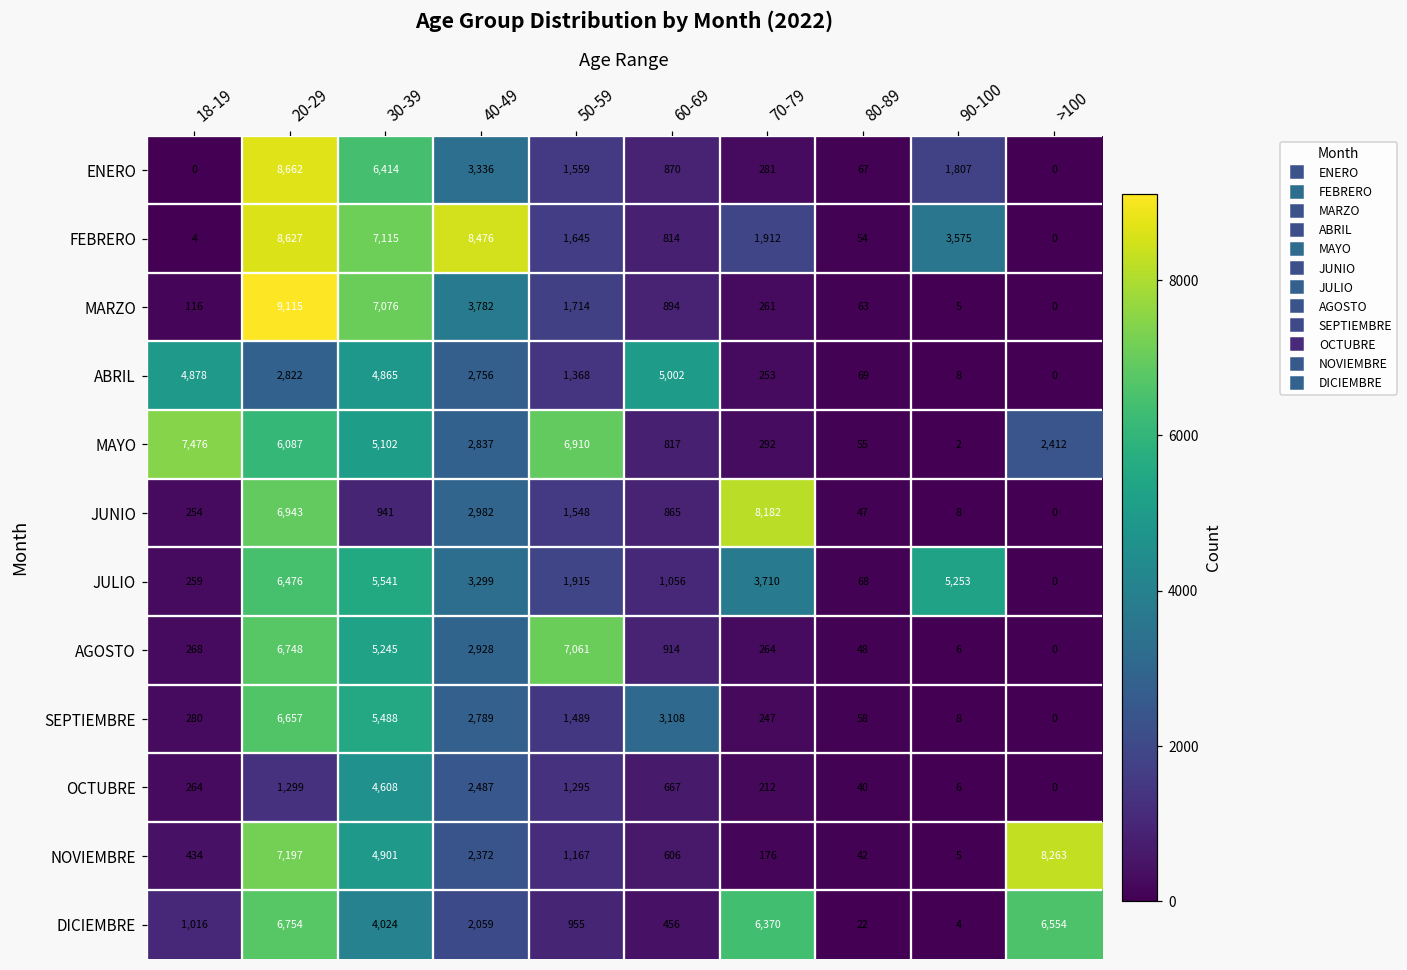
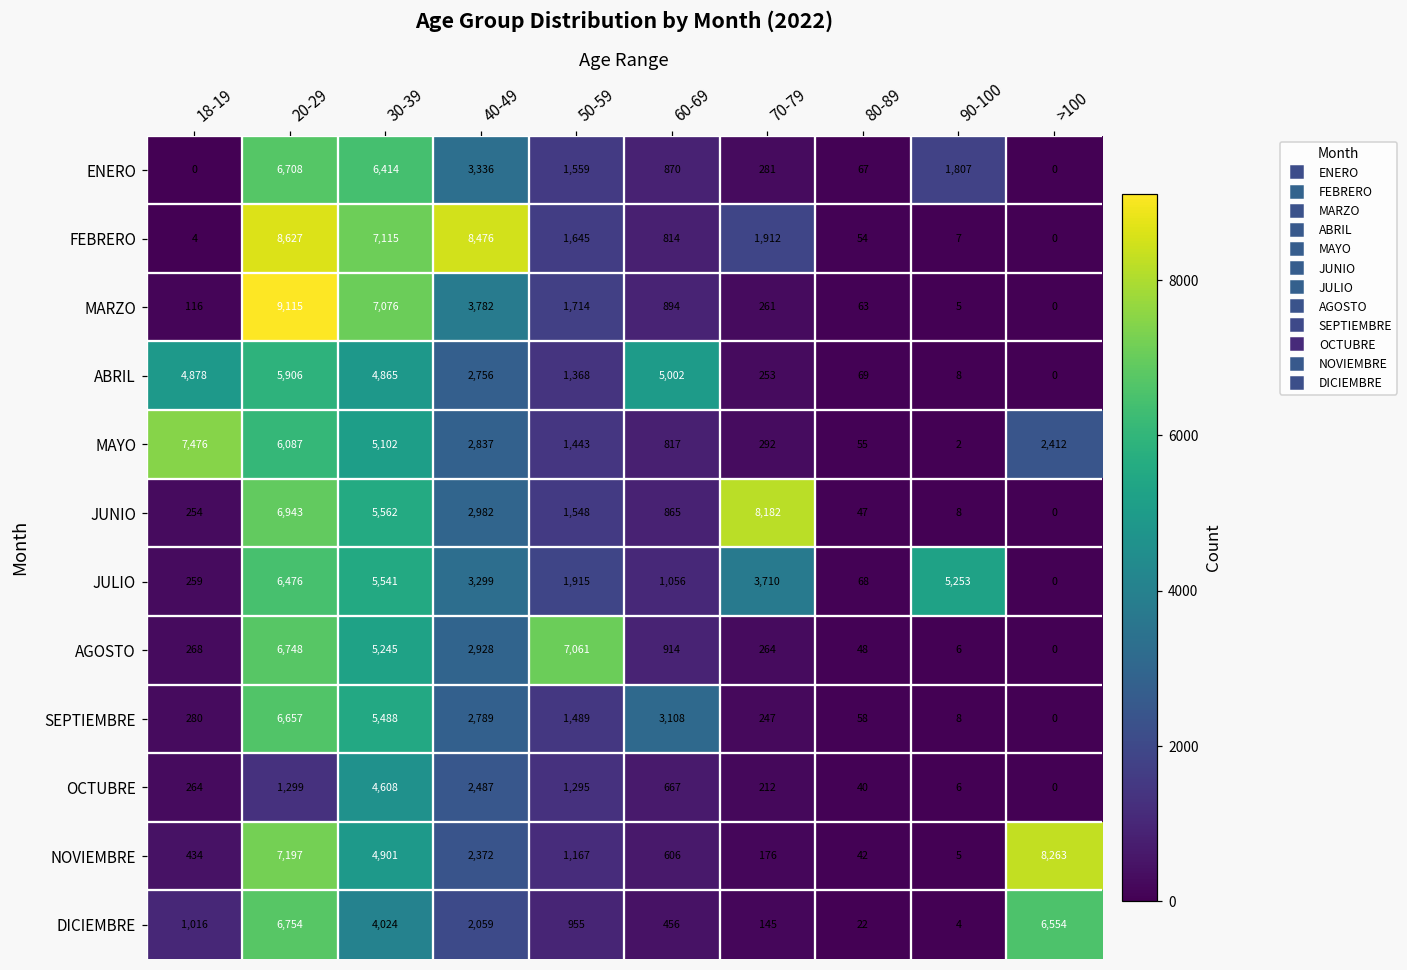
ENERO, 20-29: 8,662 -> 6,708
FEBRERO, 90-100: 3,575 -> 7
ABRIL, 20-29: 2,822 -> 5,906
MAYO, 50-59: 6,910 -> 1,443
JUNIO, 30-39: 941 -> 5,562
DICIEMBRE, 70-79: 6,370 -> 145
